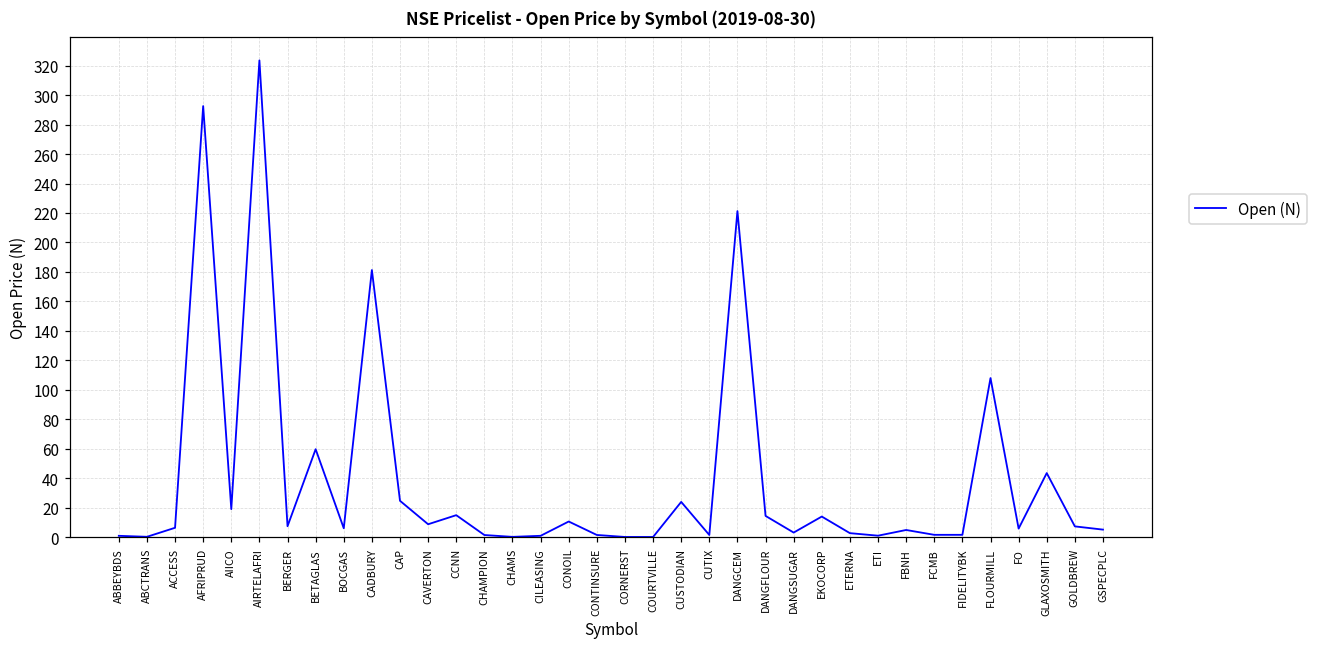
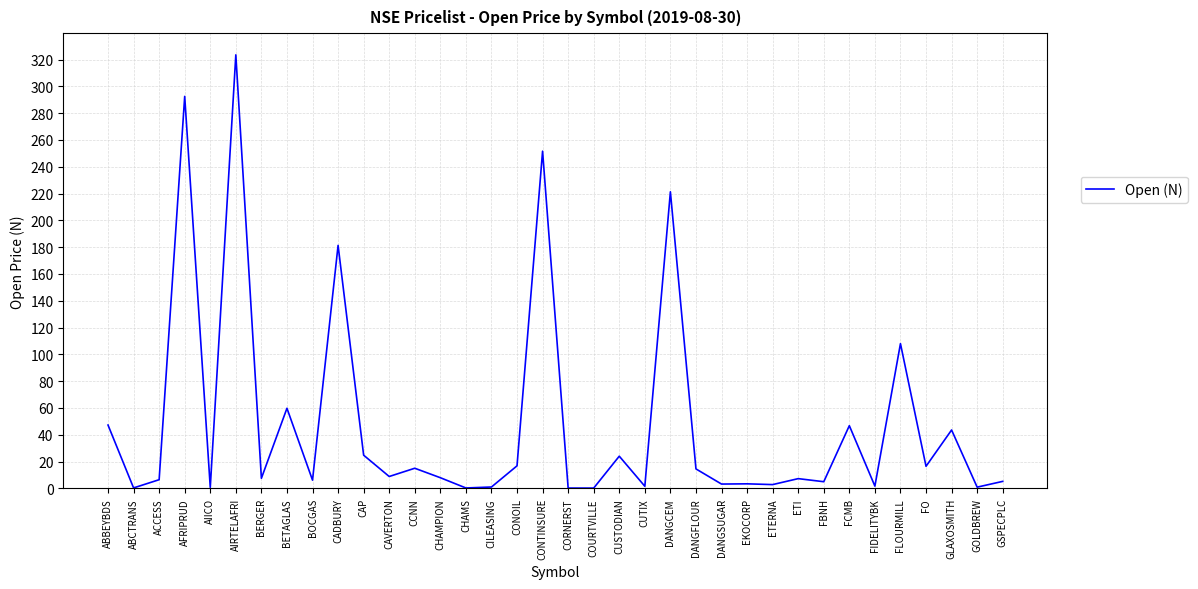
ABBEYBDS: 1 -> 47
AIICO: 19 -> 1
CHAMPION: 2 -> 8
CONOIL: 11 -> 17
CONTINSURE: 2 -> 252
EKOCORP: 14 -> 3
ETI: 1 -> 7
FCMB: 2 -> 47
FO: 6 -> 16
GOLDBREW: 7 -> 1
